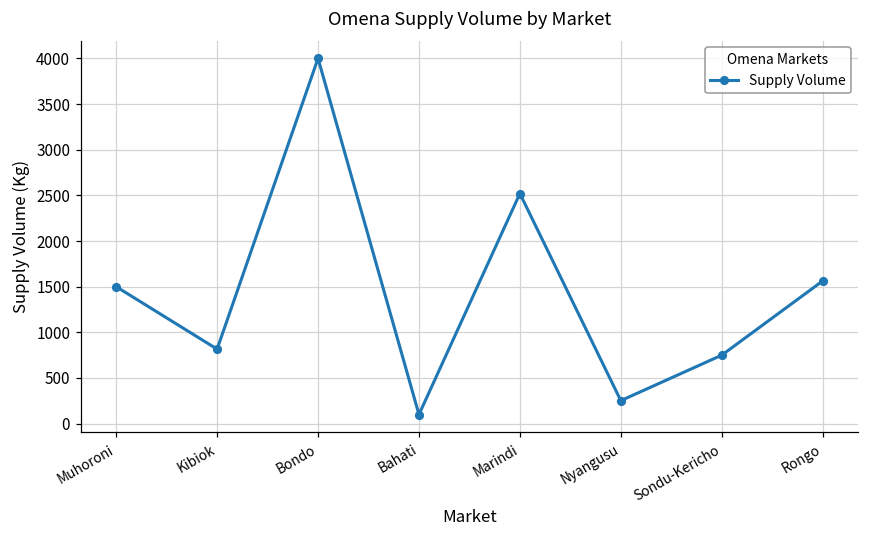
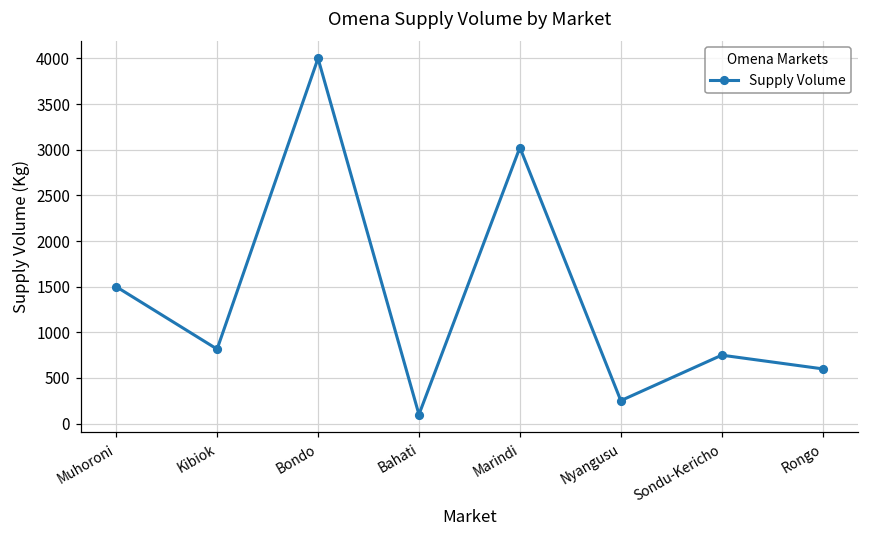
Marindi: 2500 -> 3000
Rongo: 1600 -> 600
